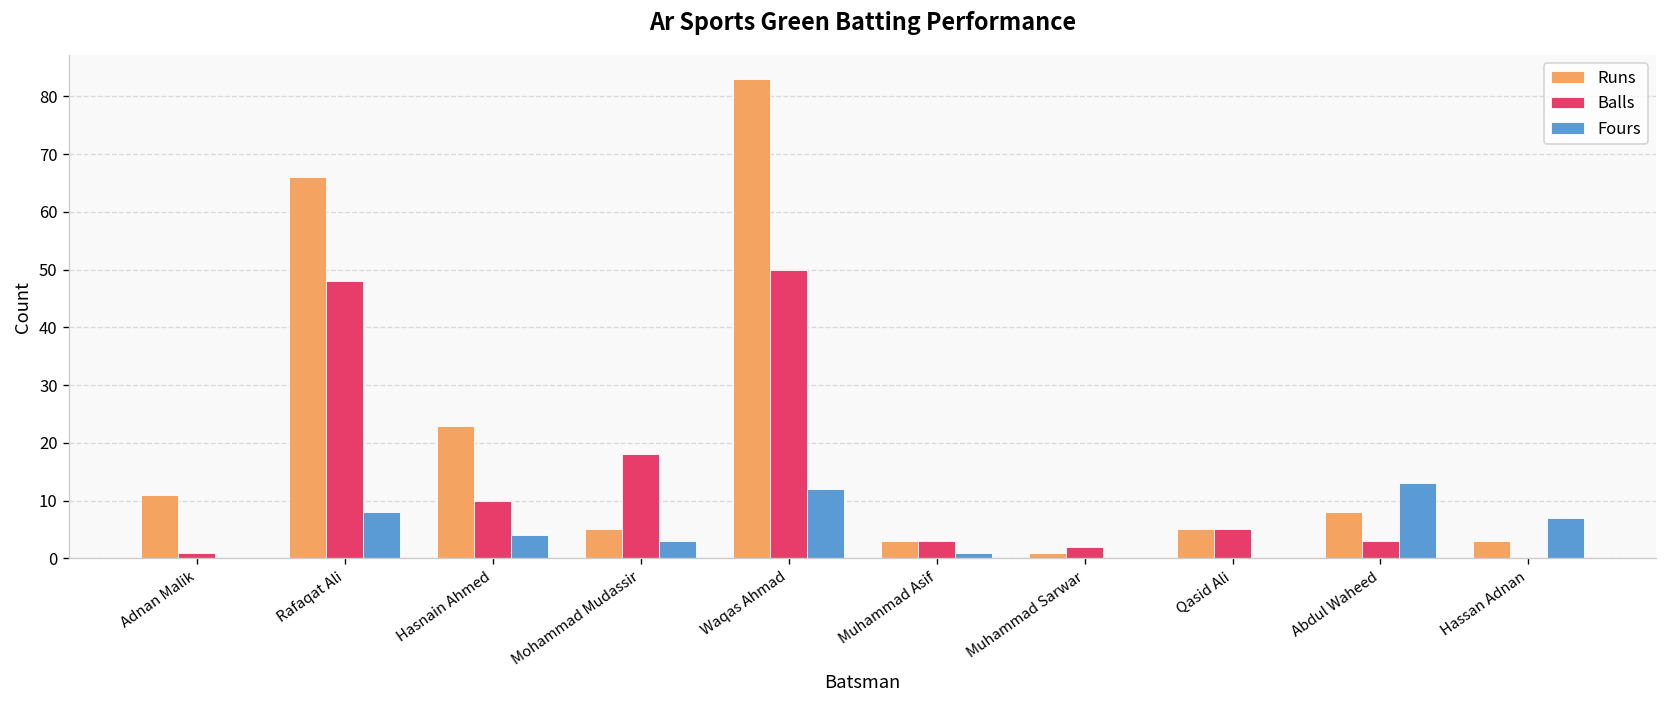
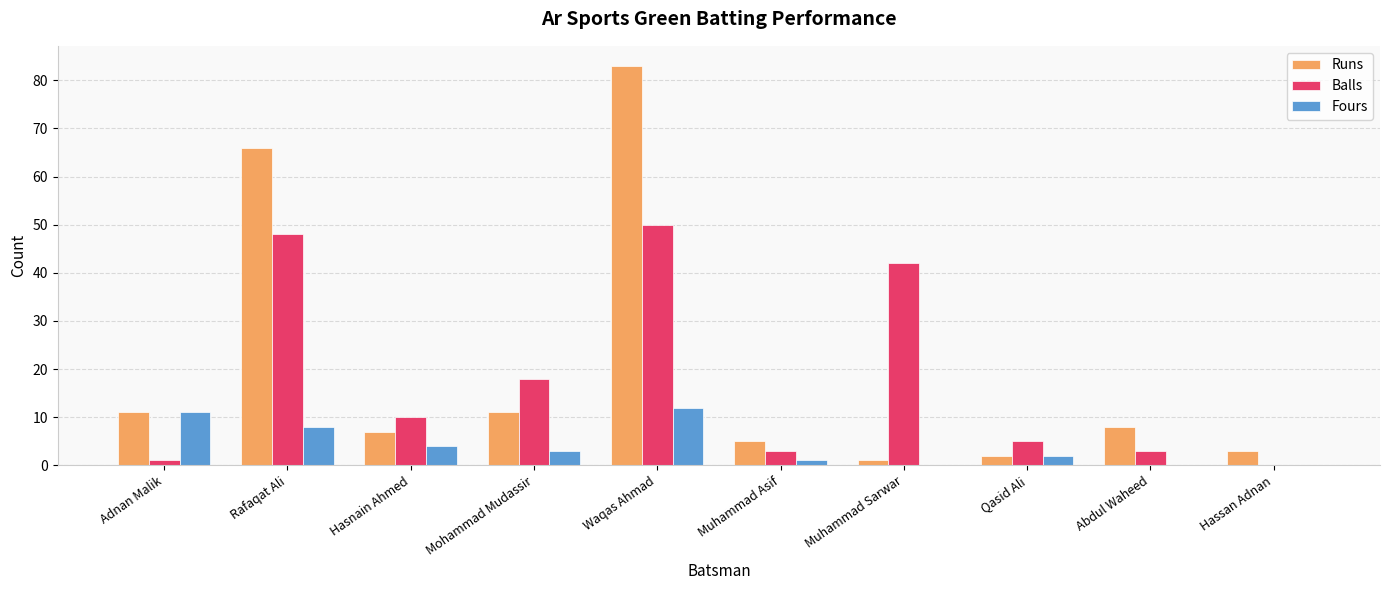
Fours, Adnan Malik: 0 -> 11
Runs, Hasnain Ahmed: 23 -> 7
Runs, Mohammad Mudassir: 5 -> 11
Runs, Muhammad Asif: 3 -> 5
Balls, Muhammad Sarwar: 2 -> 42
Runs, Qasid Ali: 5 -> 2
Fours, Qasid Ali: 0 -> 2
Fours, Abdul Waheed: 13 -> 0
Fours, Hassan Adnan: 7 -> 0
